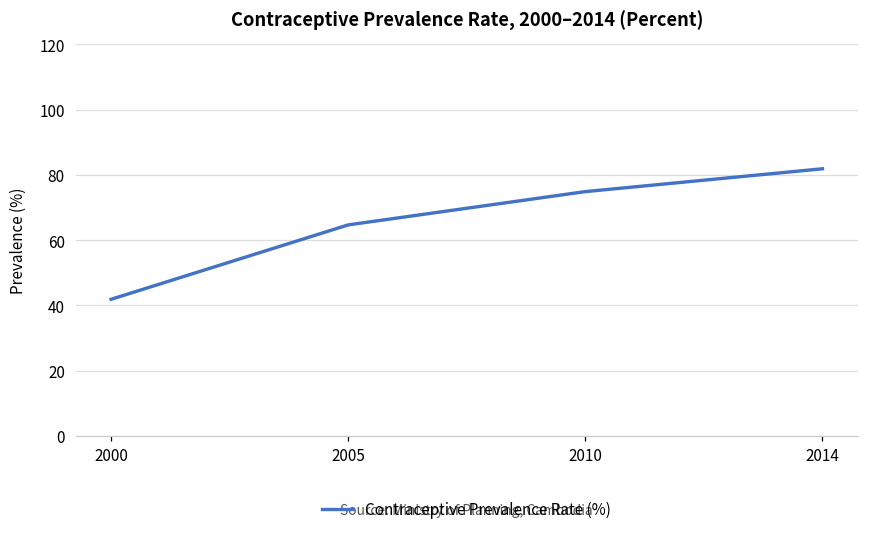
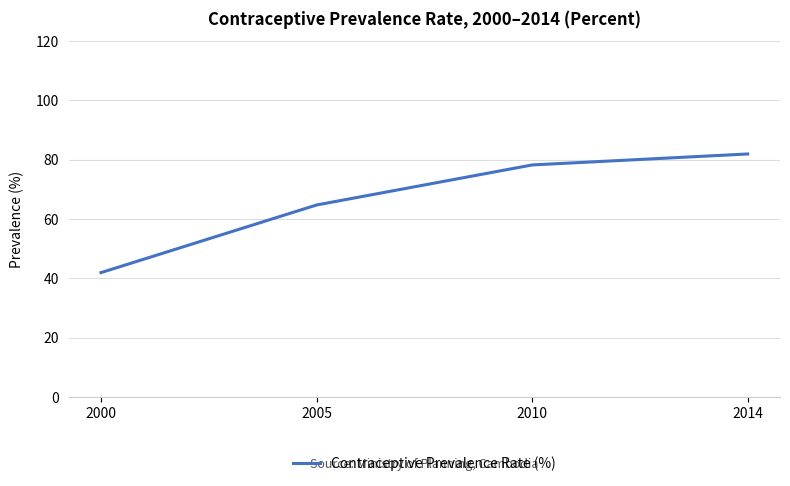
2010: 75 -> 78
